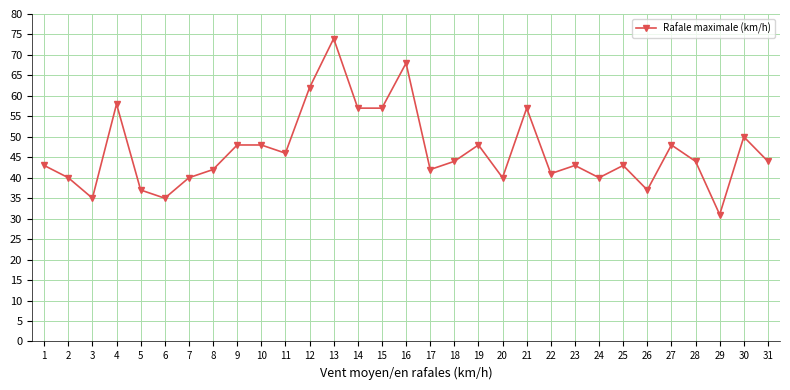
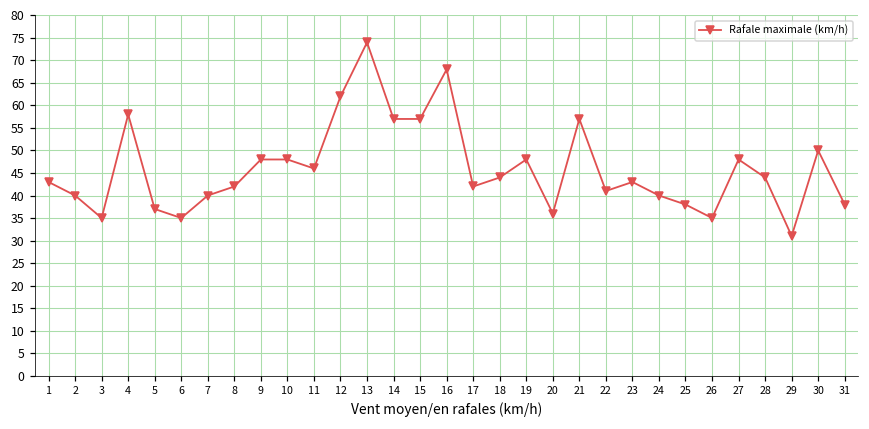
20: 40 -> 36
25: 43 -> 38
26: 37 -> 35
31: 44 -> 38
